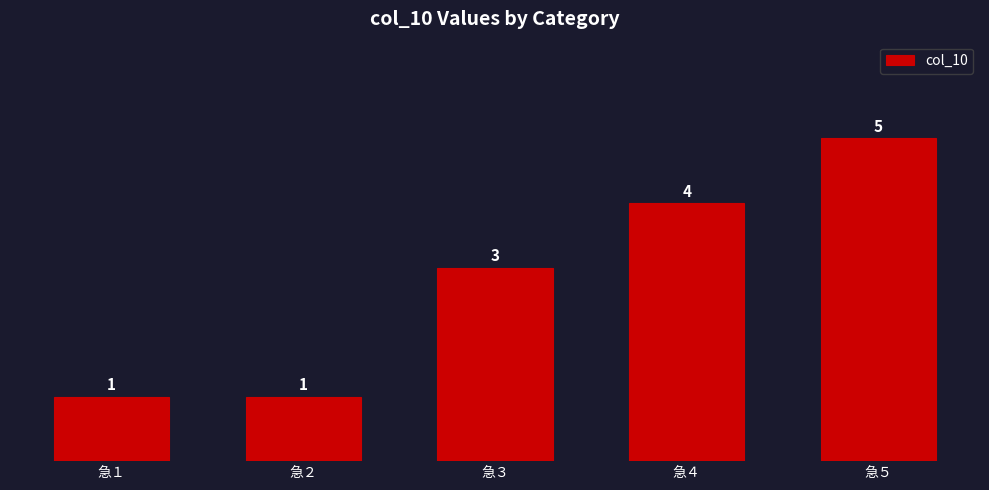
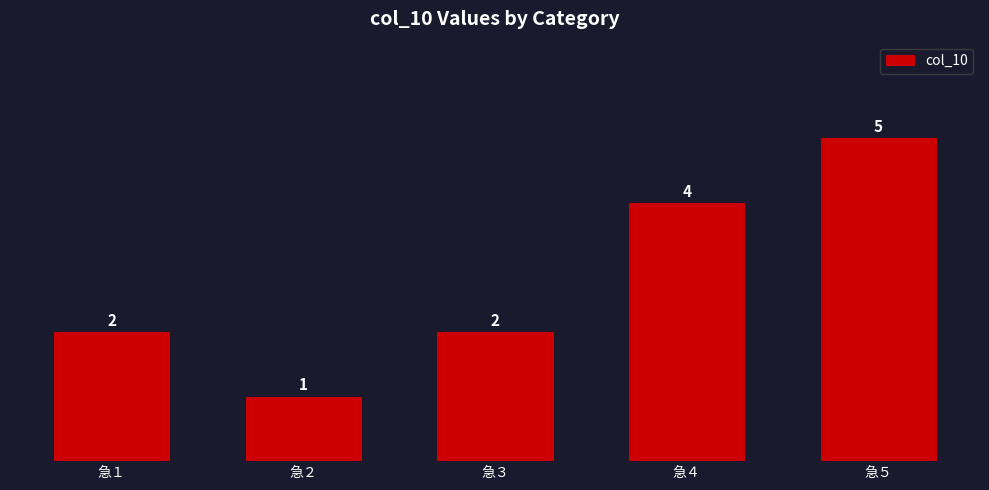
急１: 1 -> 2
急３: 3 -> 2
